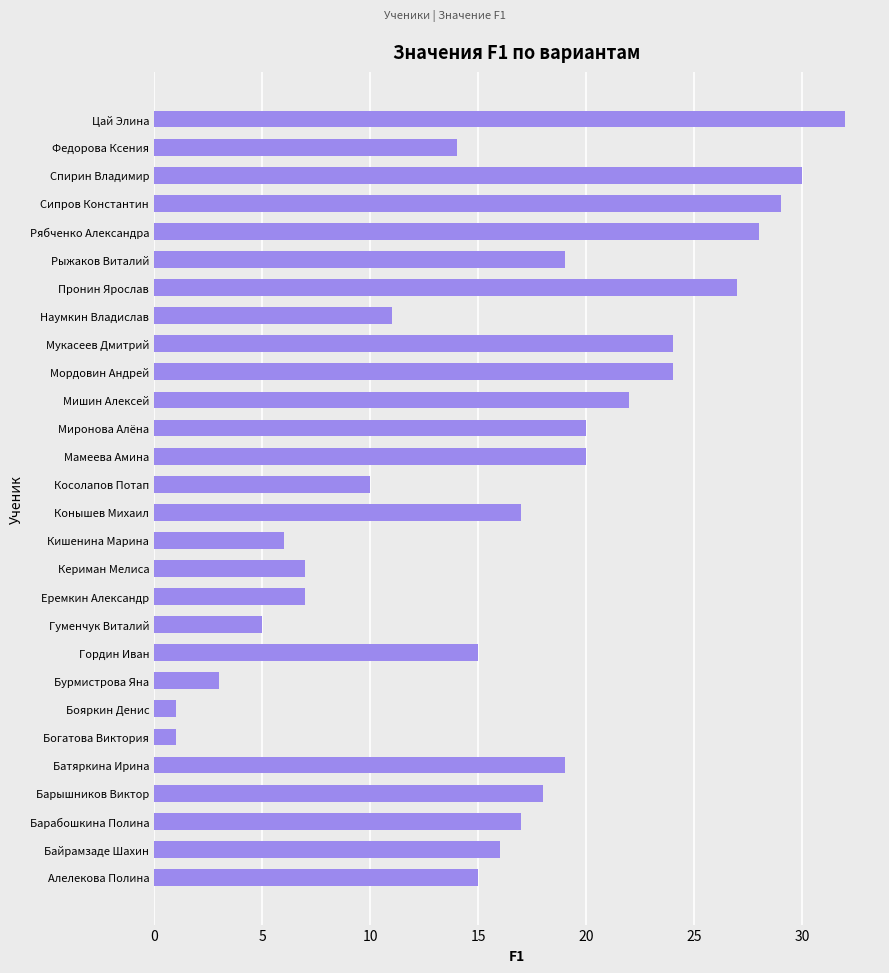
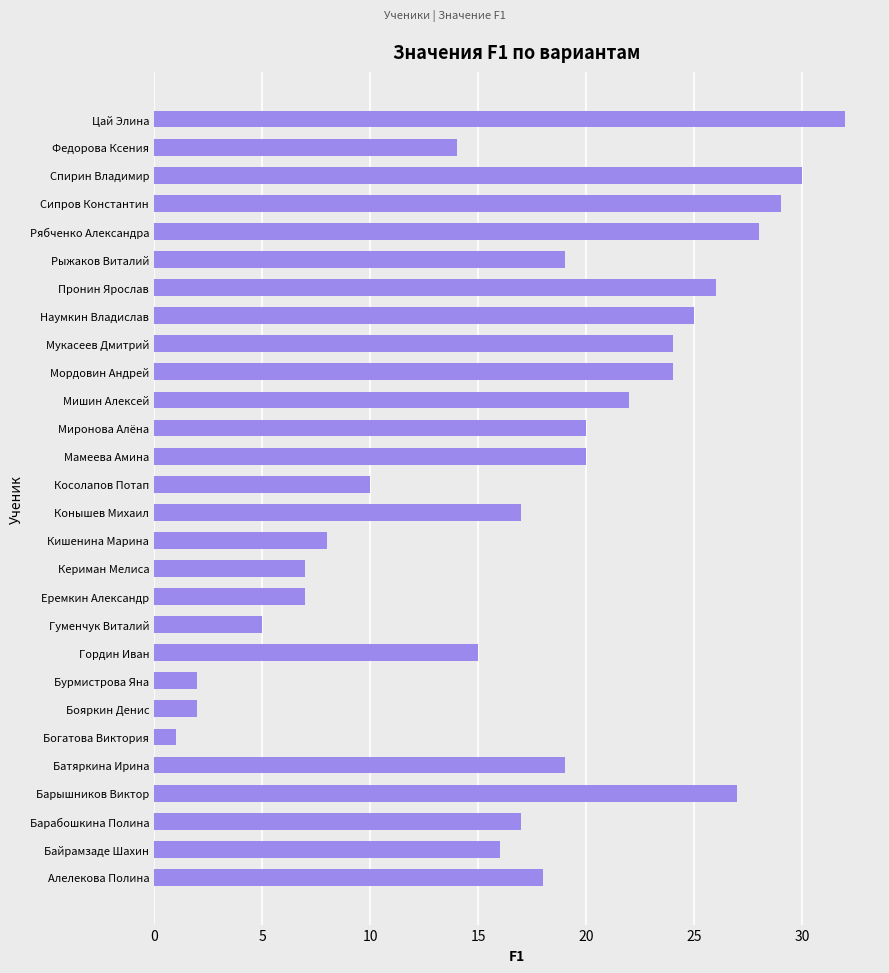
Пронин Ярослав: 27 -> 26
Наумкин Владислав: 11 -> 25
Кишенина Марина: 6 -> 8
Бурмистрова Яна: 3 -> 2
Бояркин Денис: 1 -> 2
Барышников Виктор: 18 -> 27
Алелекова Полина: 15 -> 18
